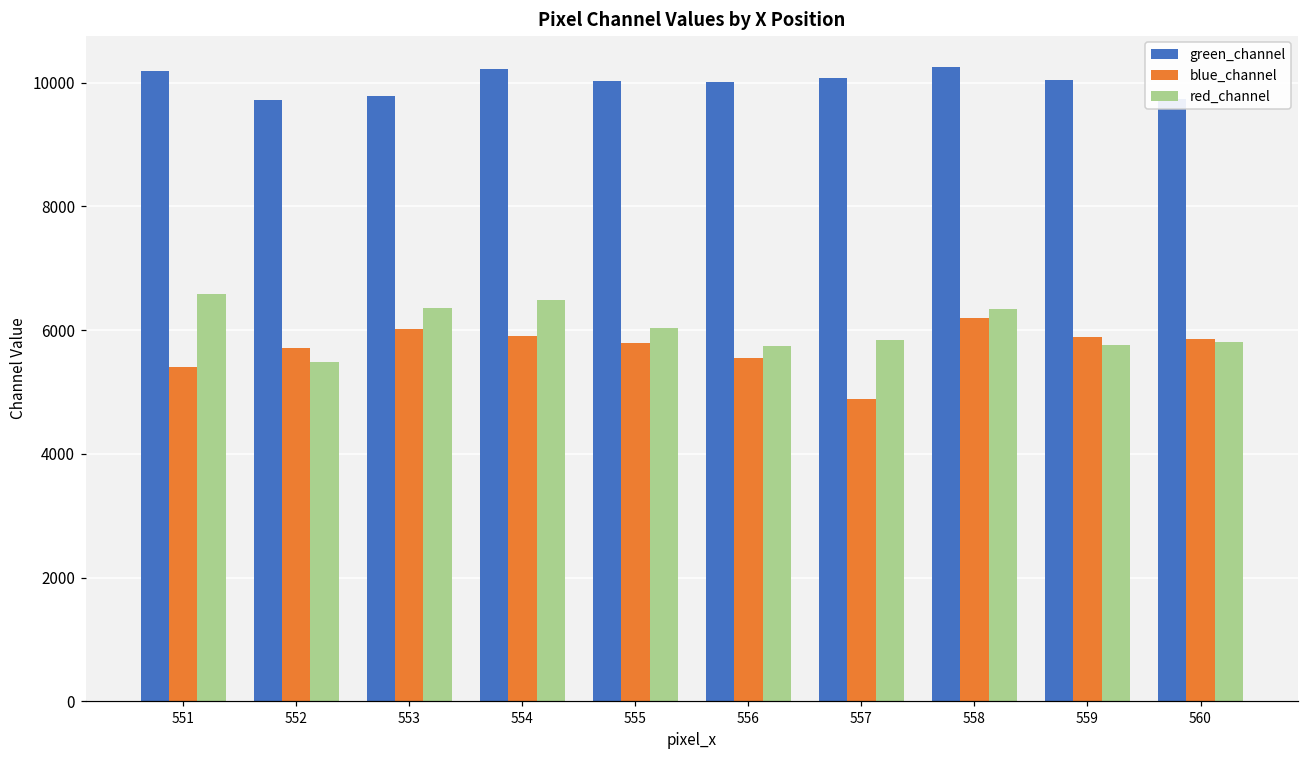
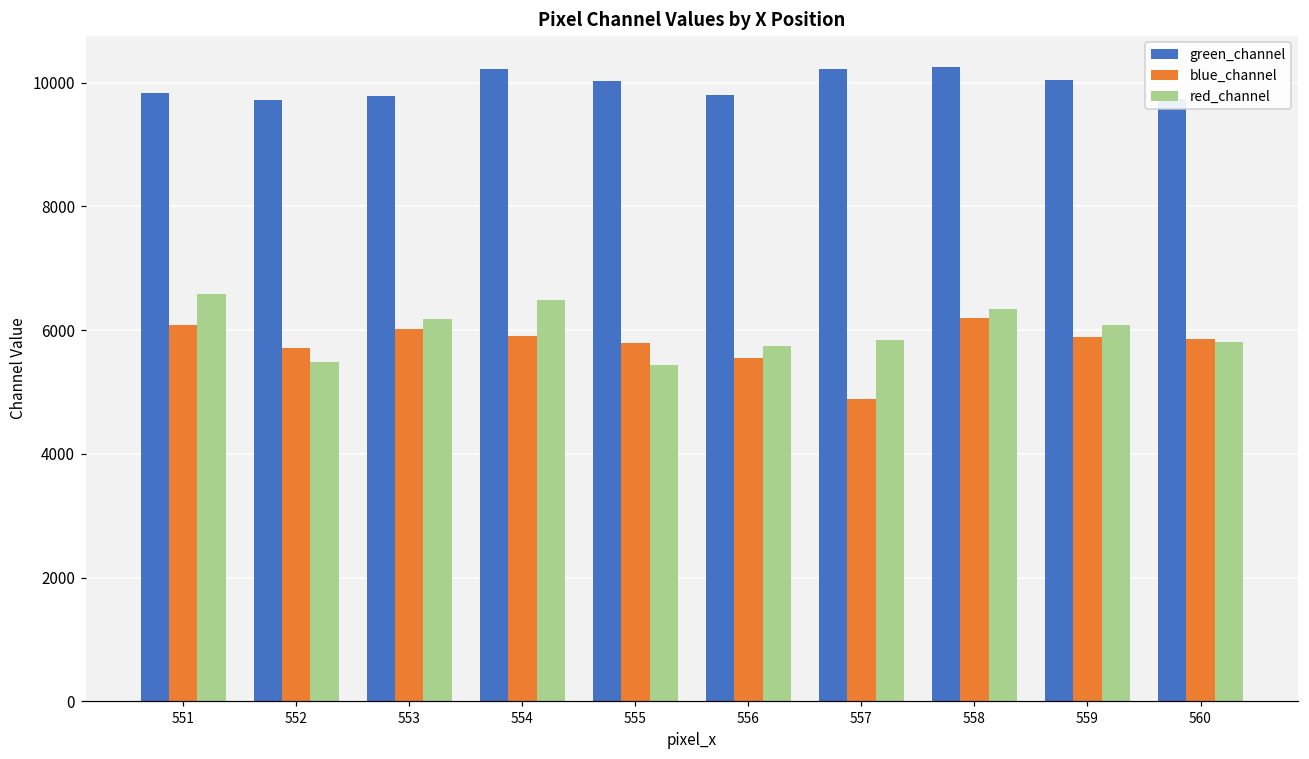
green_channel, 551: 10200 -> 9800
blue_channel, 551: 5400 -> 6100
red_channel, 553: 6400 -> 6200
red_channel, 555: 6000 -> 5400
green_channel, 556: 10000 -> 9800
green_channel, 557: 10100 -> 10200
red_channel, 559: 5800 -> 6100
